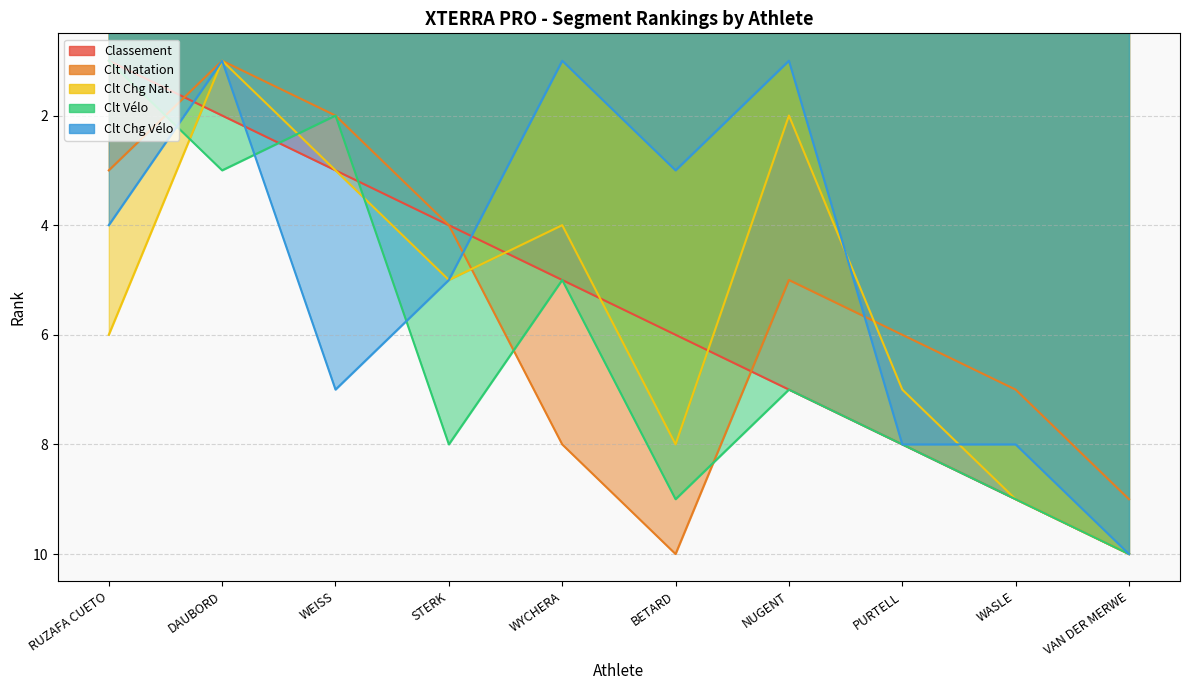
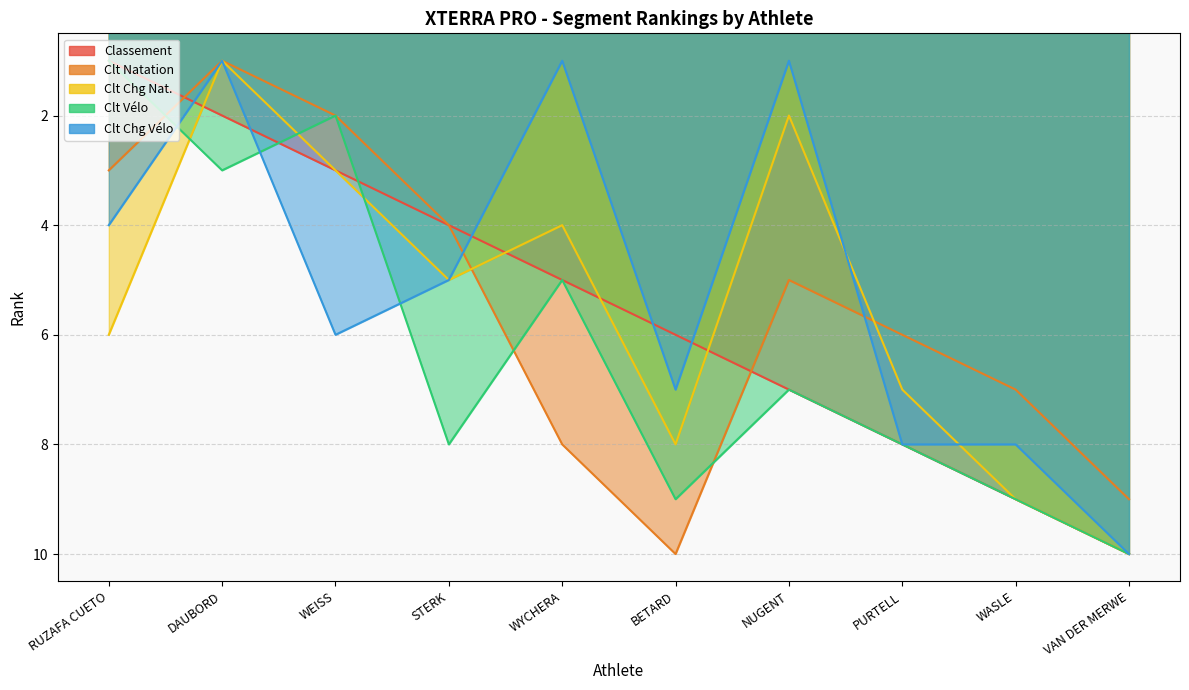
Clt Chg Vélo, WEISS: 7 -> 6
Clt Chg Vélo, BETARD: 3 -> 7
